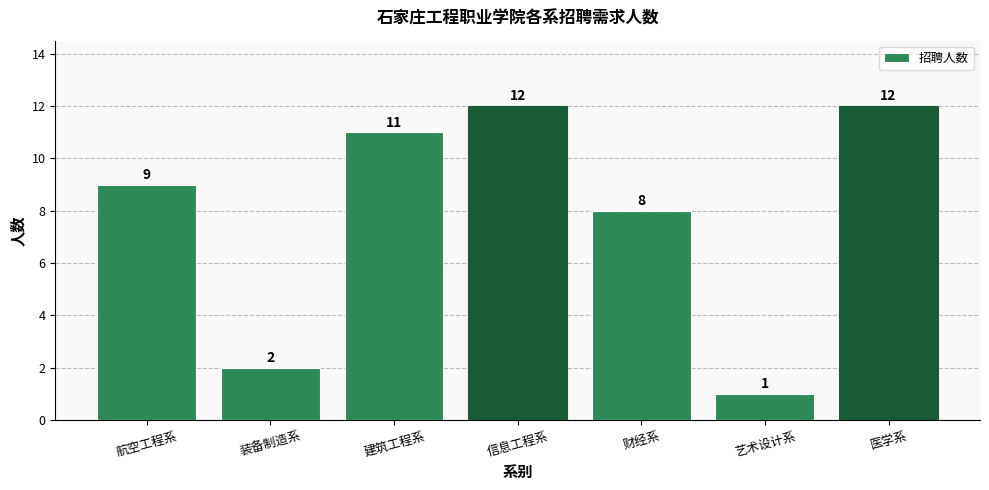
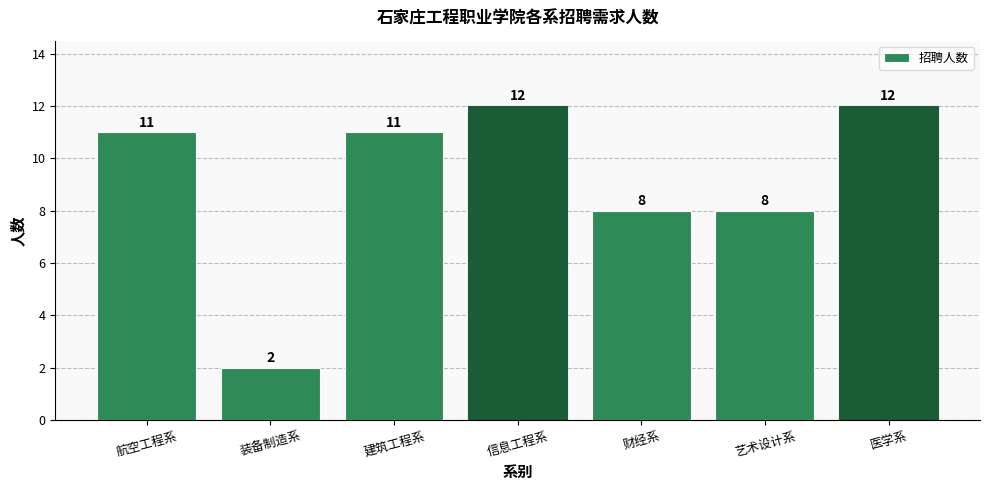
航空工程系: 9 -> 11
艺术设计系: 1 -> 8
